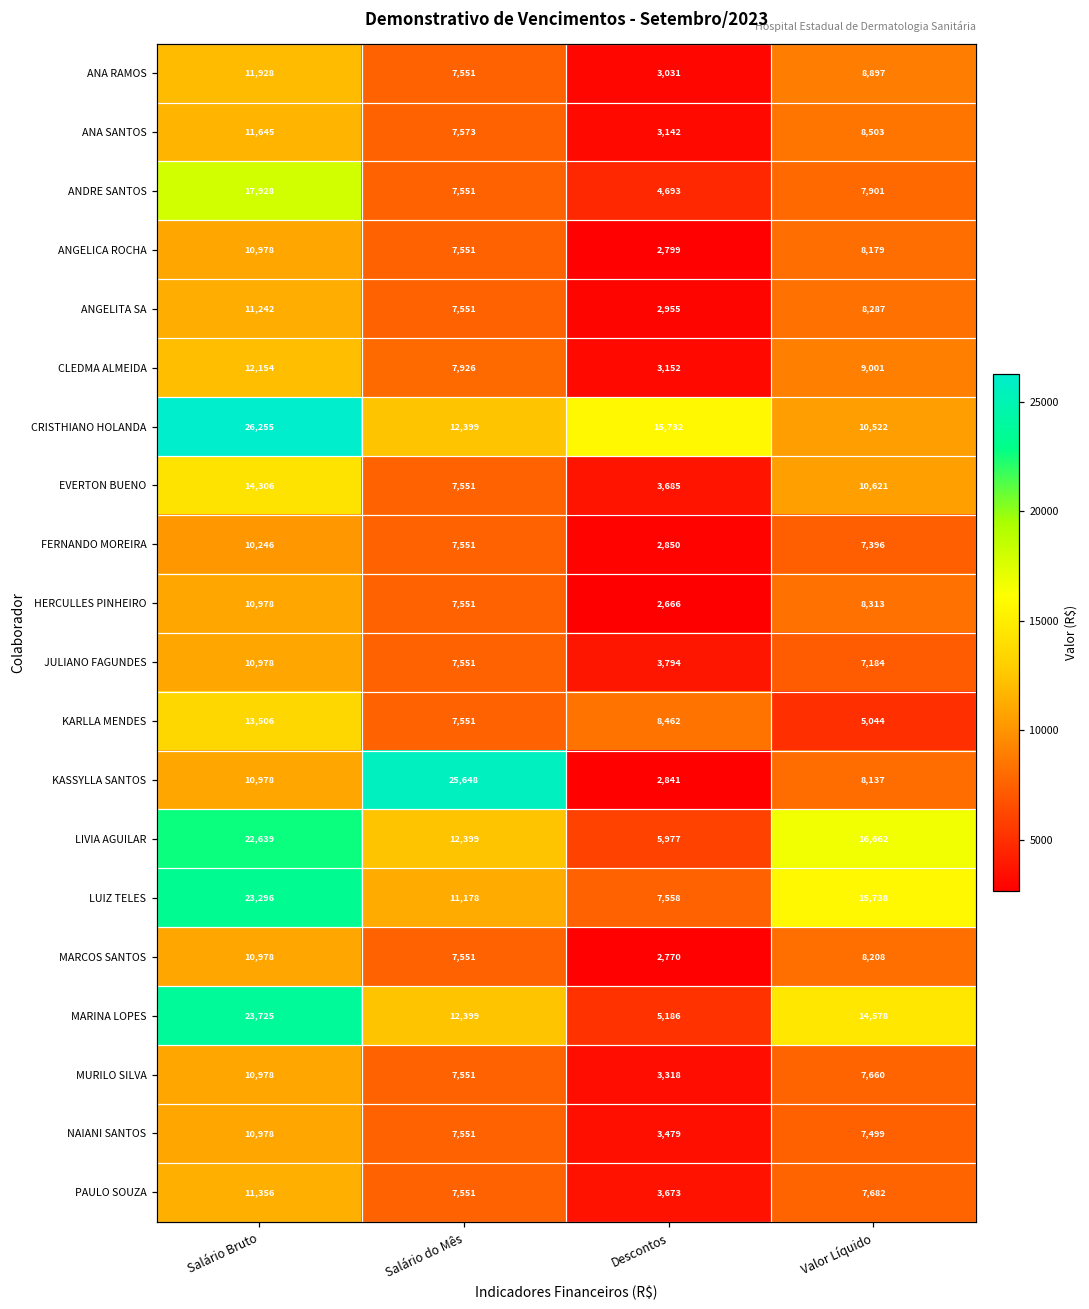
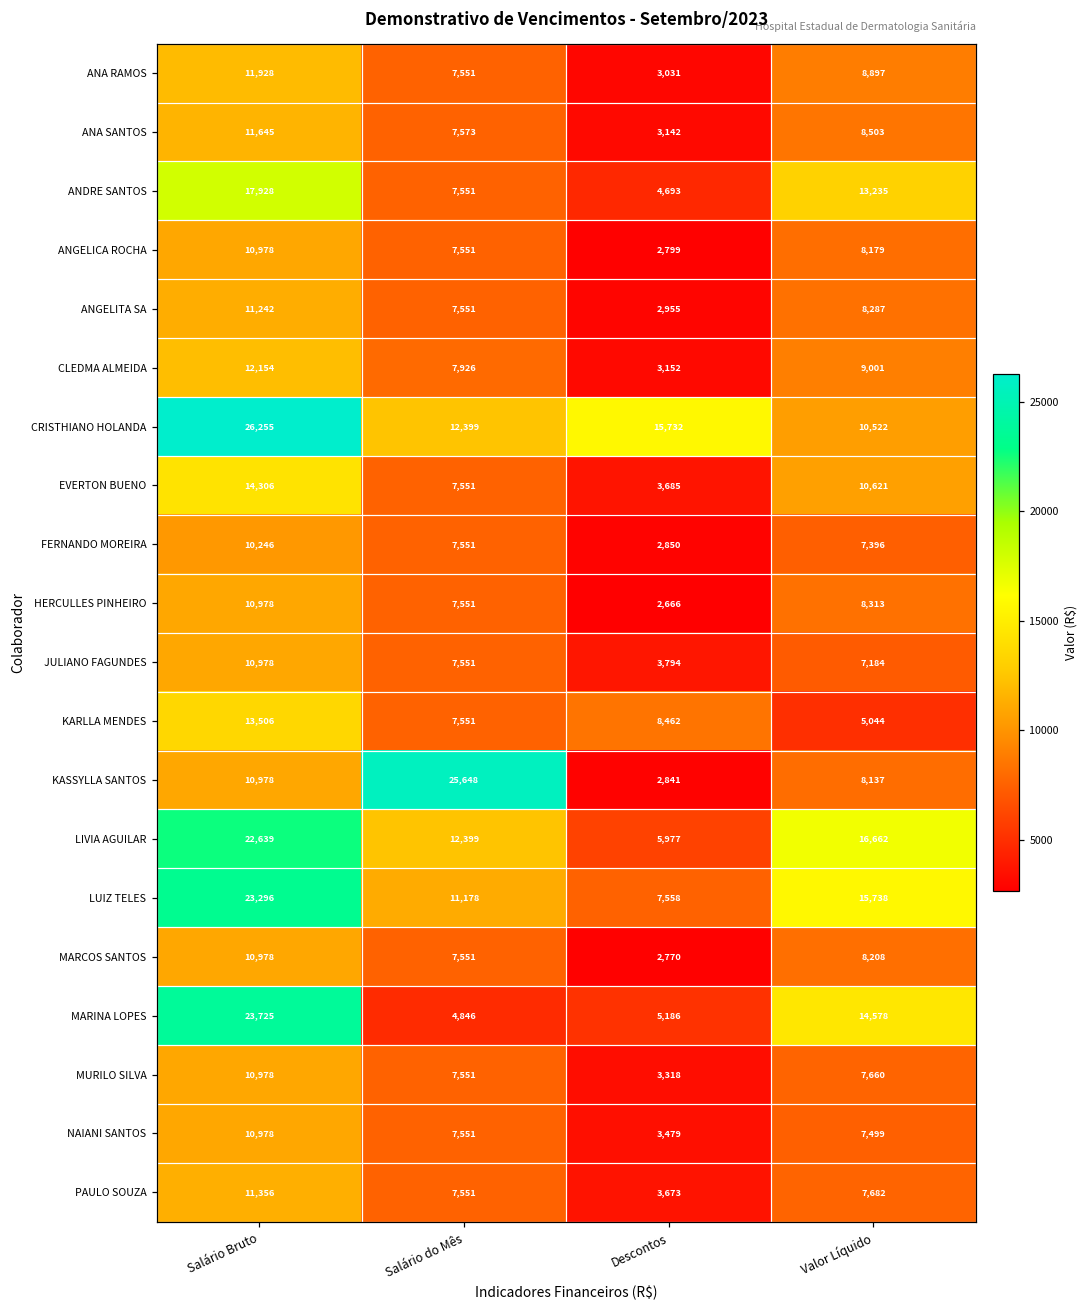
ANDRE SANTOS, Valor Líquido: 7,901 -> 13,235
MARINA LOPES, Salário do Mês: 12,399 -> 4,846
